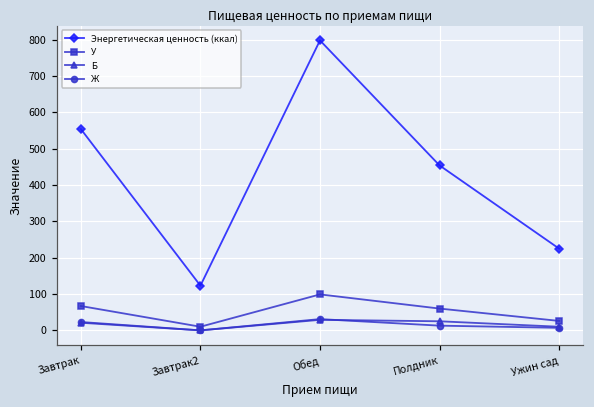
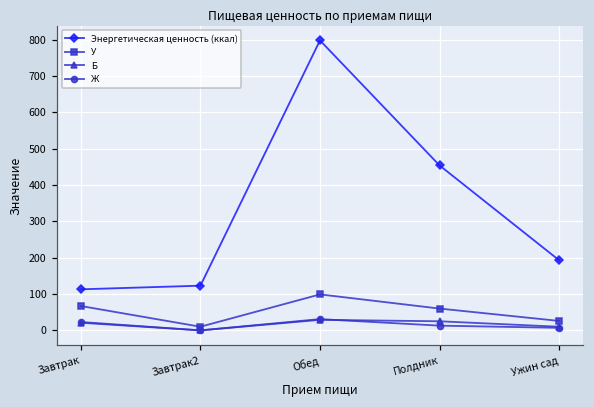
Энергетическая ценность (ккал), Завтрак: 550 -> 110
Энергетическая ценность (ккал), Ужин сад: 230 -> 190
